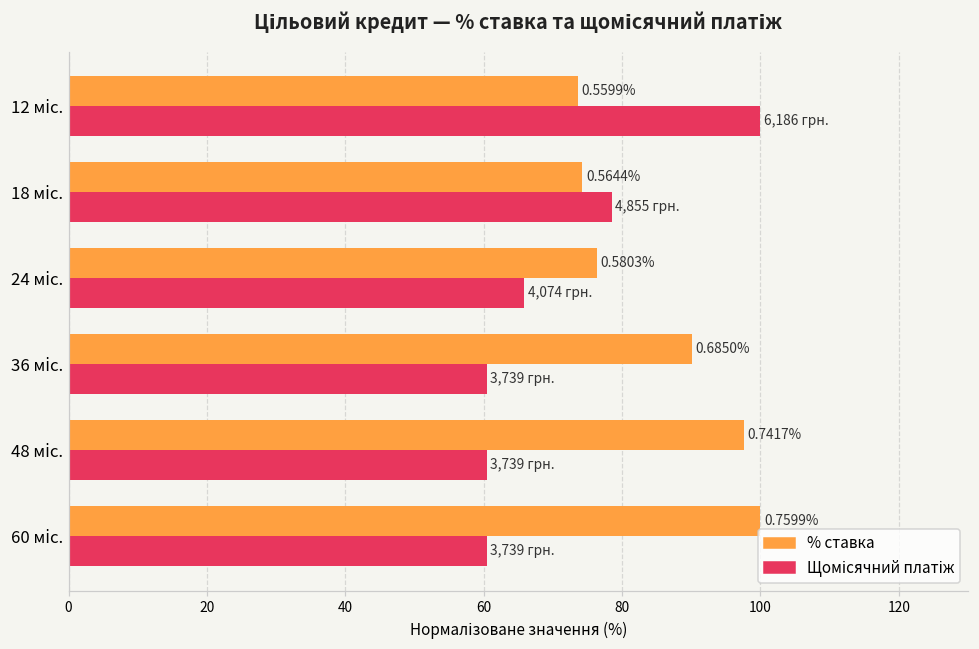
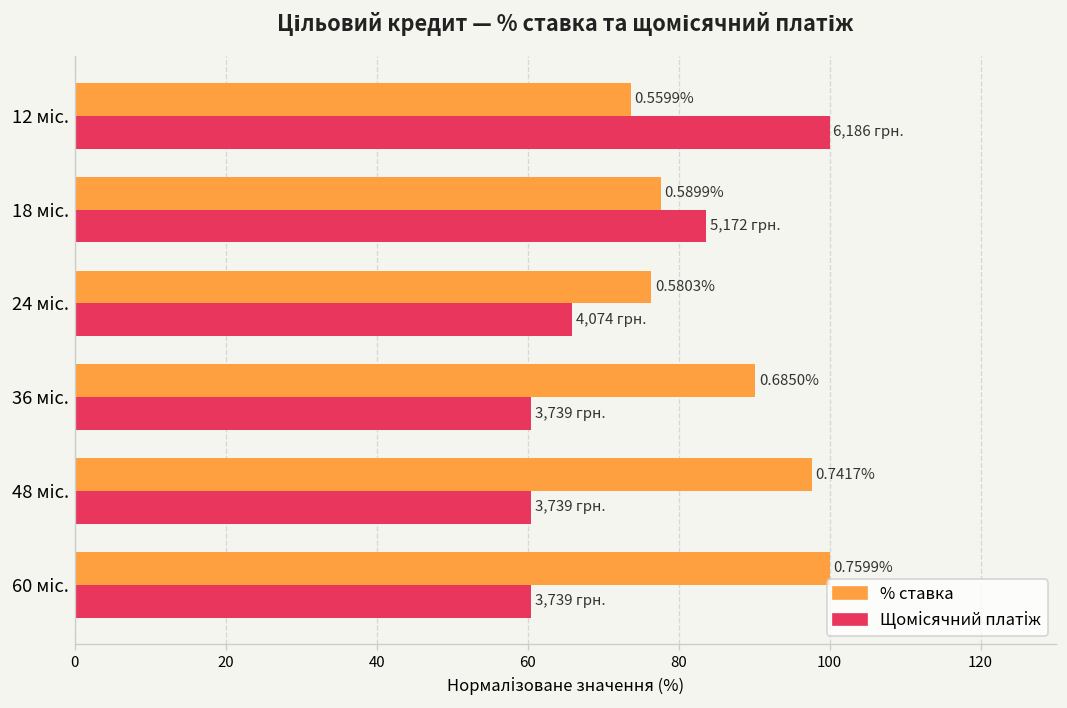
% ставка, 18 міс.: 0.5644% -> 0.5899%
Щомісячний платіж, 18 міс.: 4,855 -> 5,172
